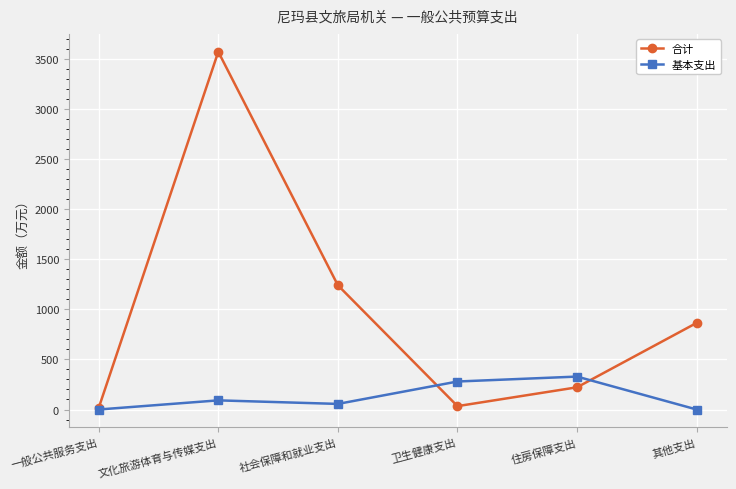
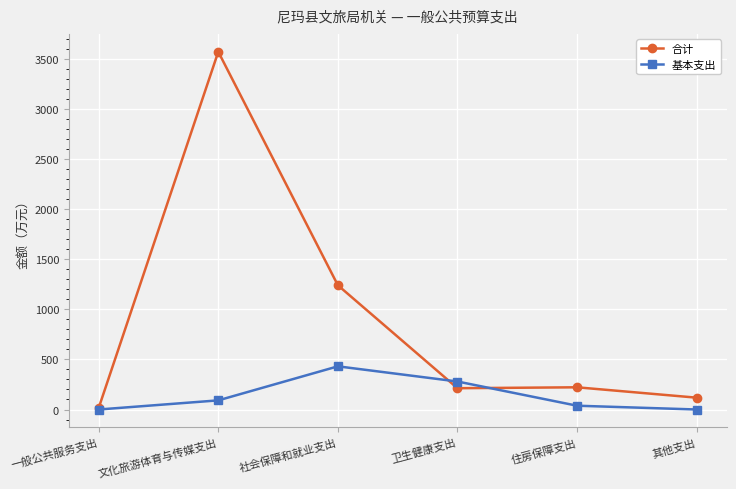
基本支出, 社会保障和就业支出: 60 -> 430
合计, 卫生健康支出: 30 -> 210
基本支出, 住房保障支出: 330 -> 40
合计, 其他支出: 860 -> 120
